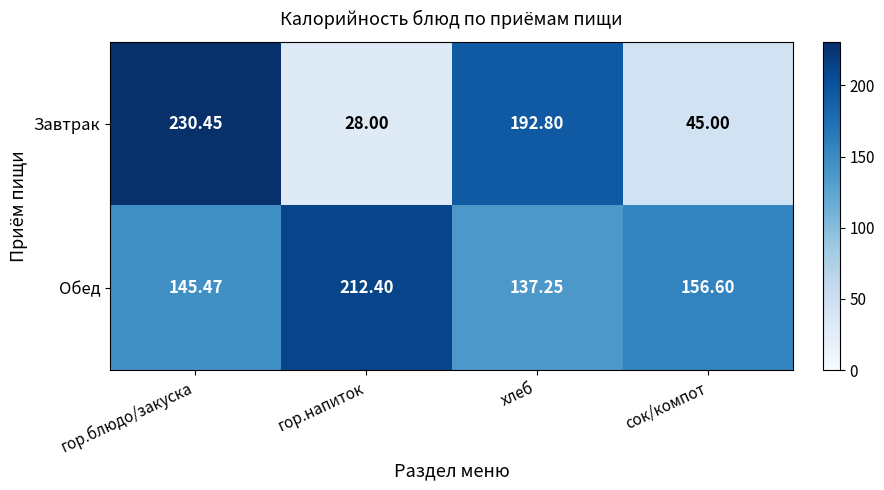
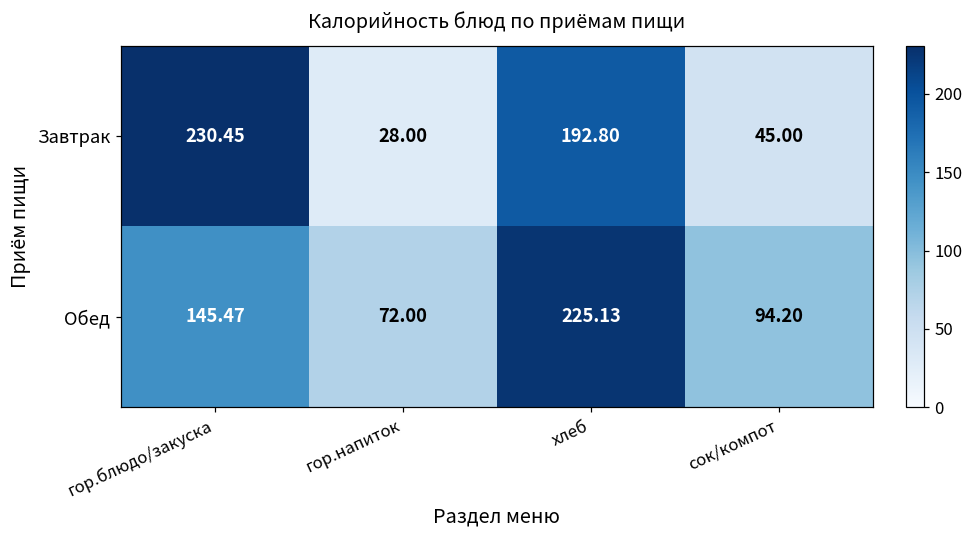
Обед, гор.напиток: 212.40 -> 72.00
Обед, хлеб: 137.25 -> 225.13
Обед, сок/компот: 156.60 -> 94.20
